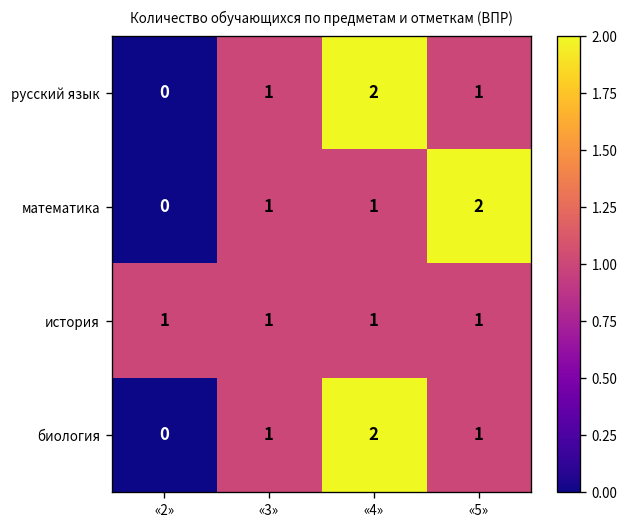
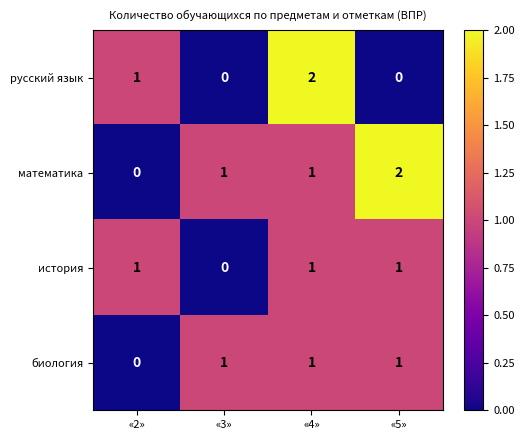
русский язык, «2»: 0 -> 1
русский язык, «3»: 1 -> 0
русский язык, «5»: 1 -> 0
история, «3»: 1 -> 0
биология, «4»: 2 -> 1
